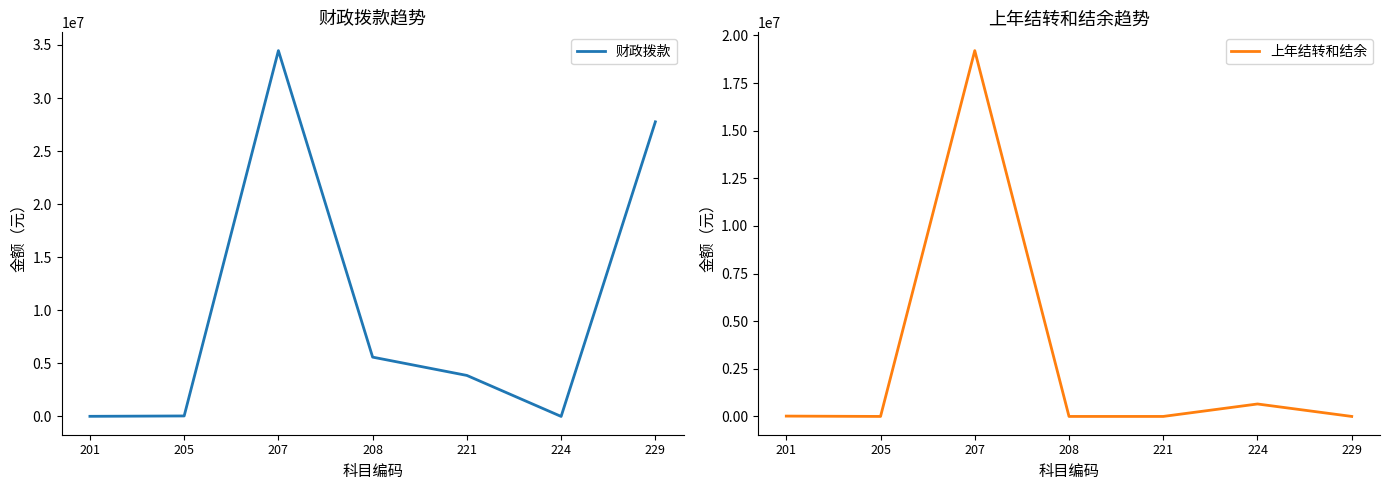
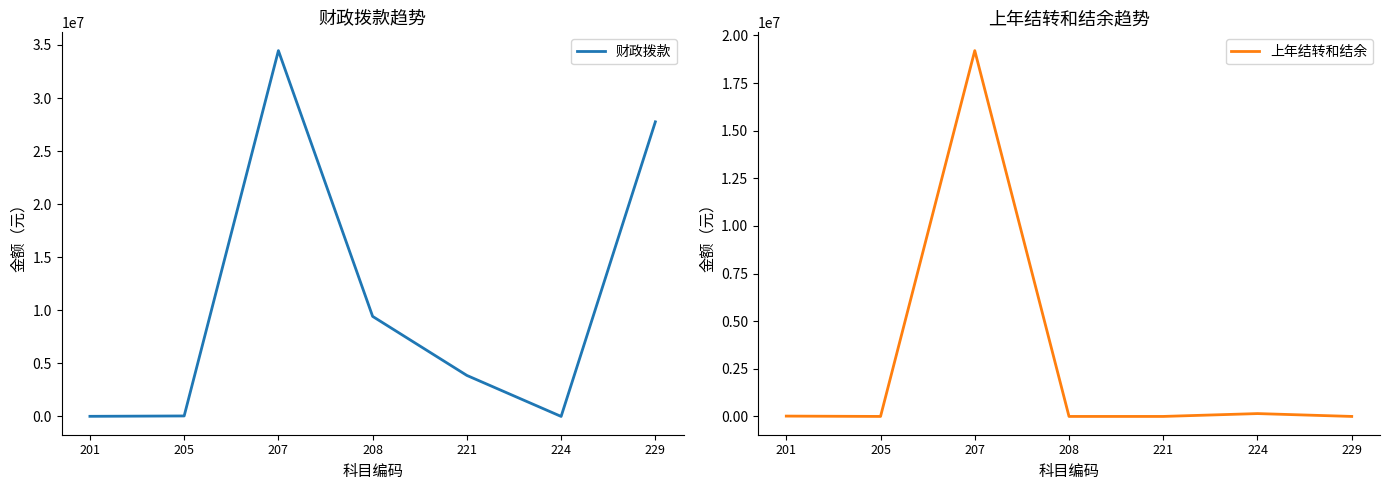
财政拨款趋势, 208: 5600000 -> 9400000
上年结转和结余趋势, 224: 700000 -> 100000
